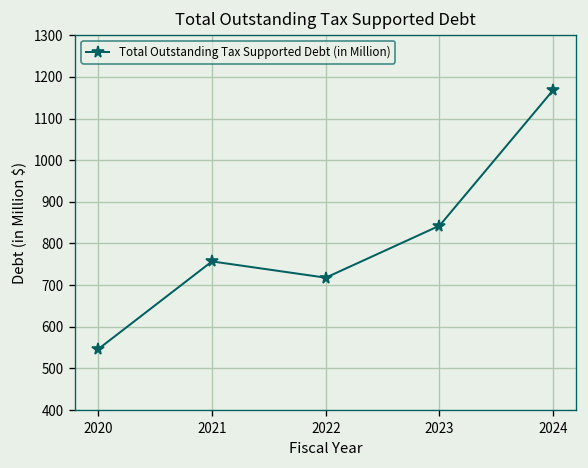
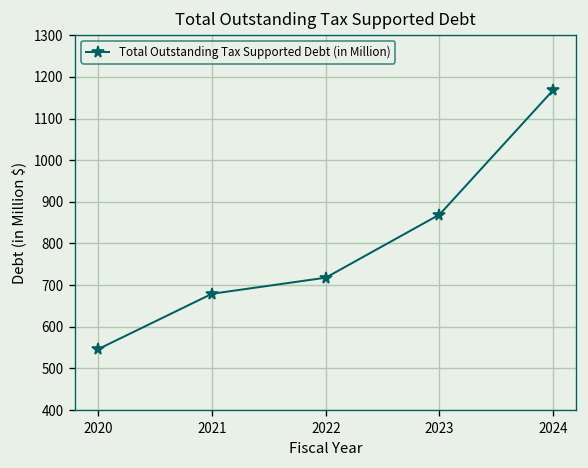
2021: 760 -> 680
2023: 840 -> 870
